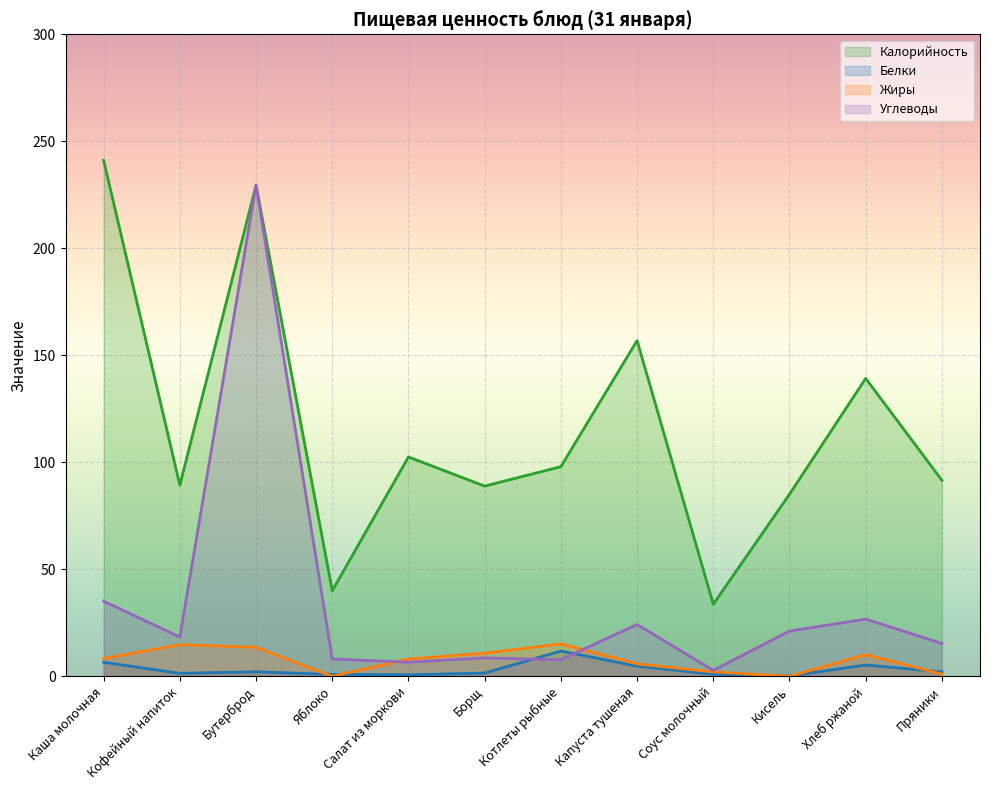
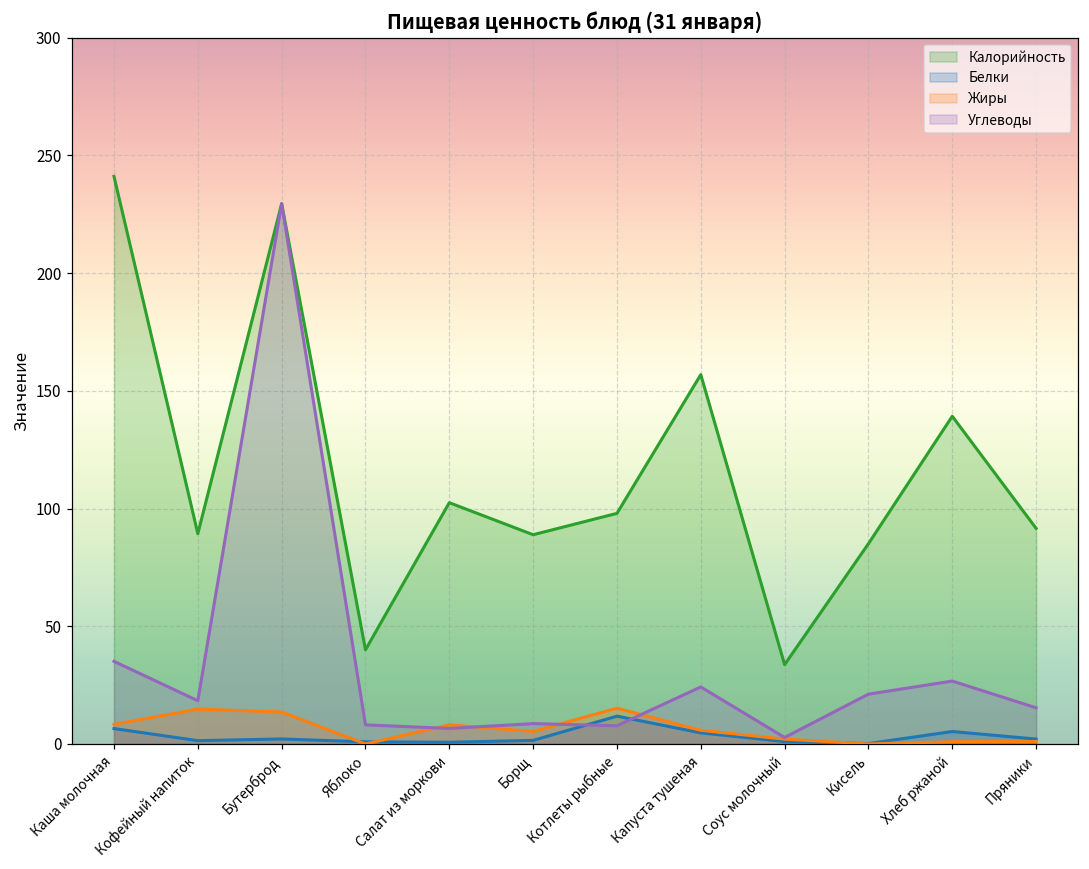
Жиры, Борщ: 11 -> 5
Жиры, Хлеб ржаной: 10 -> 1
